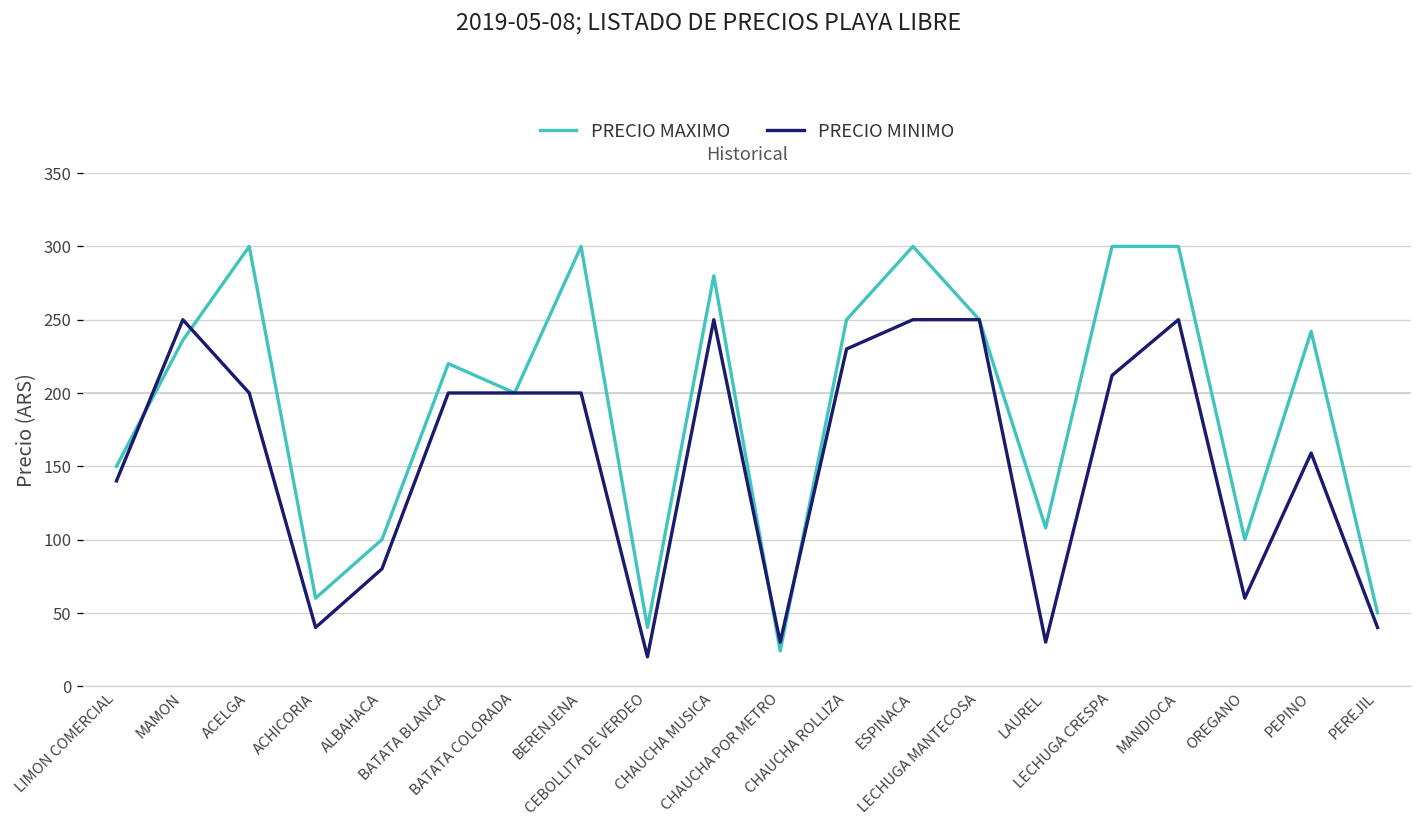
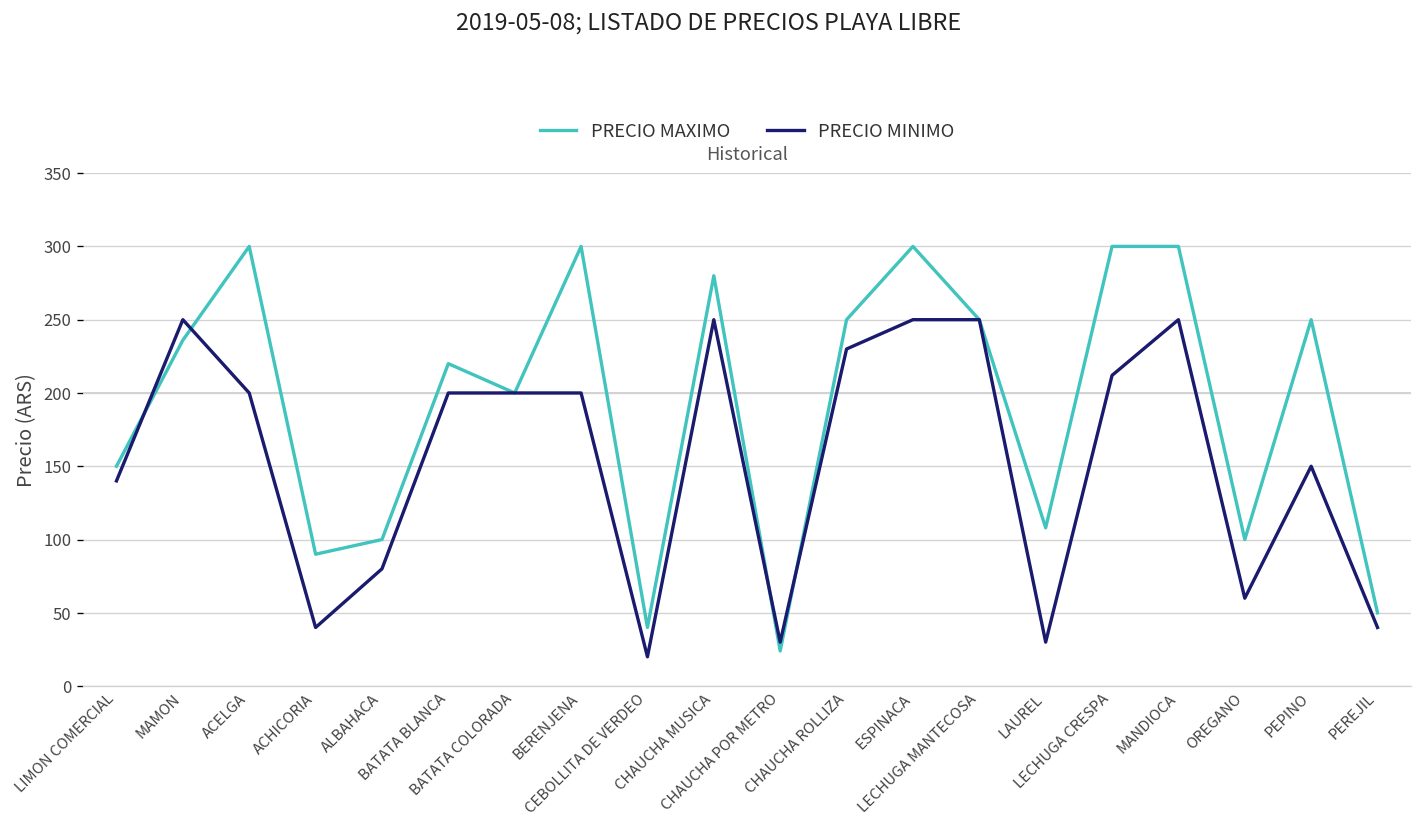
PRECIO MAXIMO, ACHICORIA: 60 -> 90
PRECIO MAXIMO, PEPINO: 242 -> 250
PRECIO MINIMO, PEPINO: 159 -> 150
